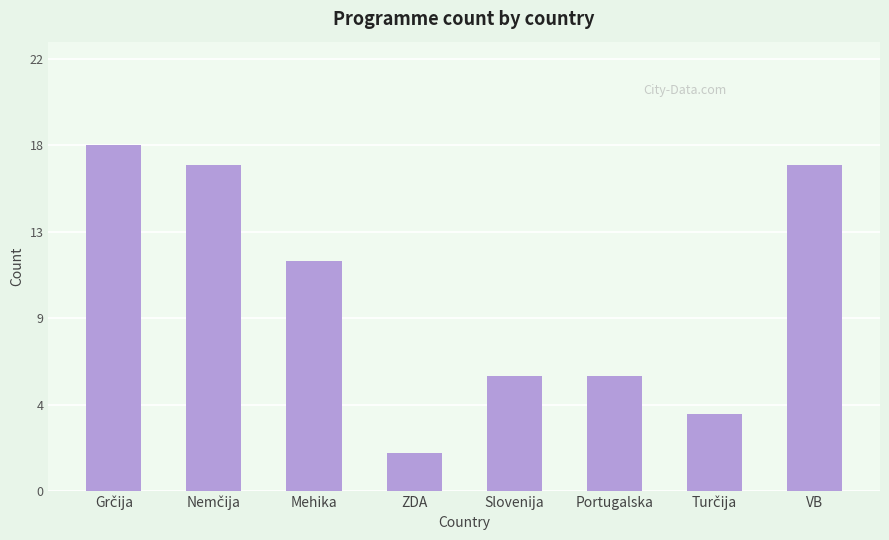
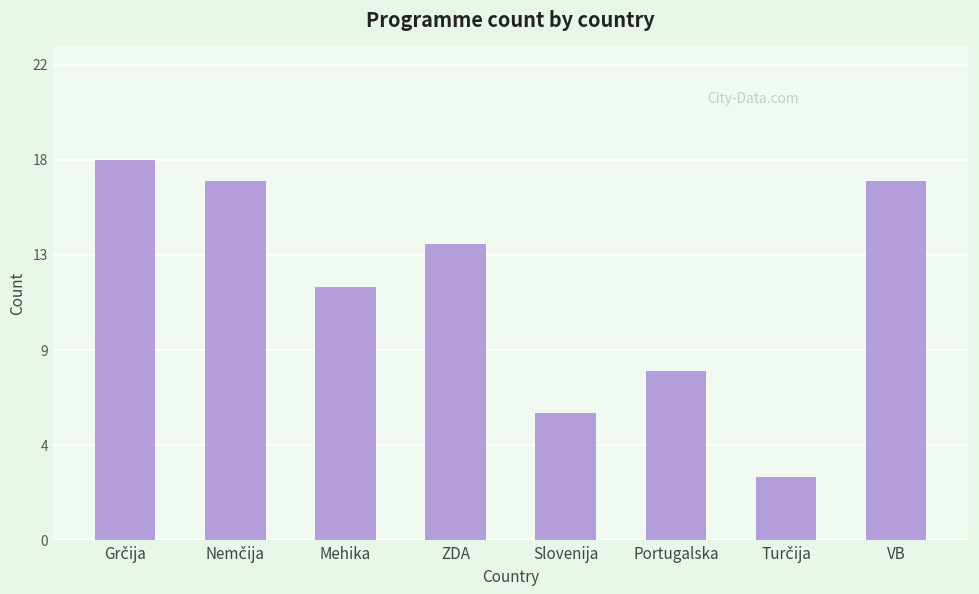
ZDA: 2 -> 14
Portugalska: 6 -> 8
Turčija: 4 -> 3
